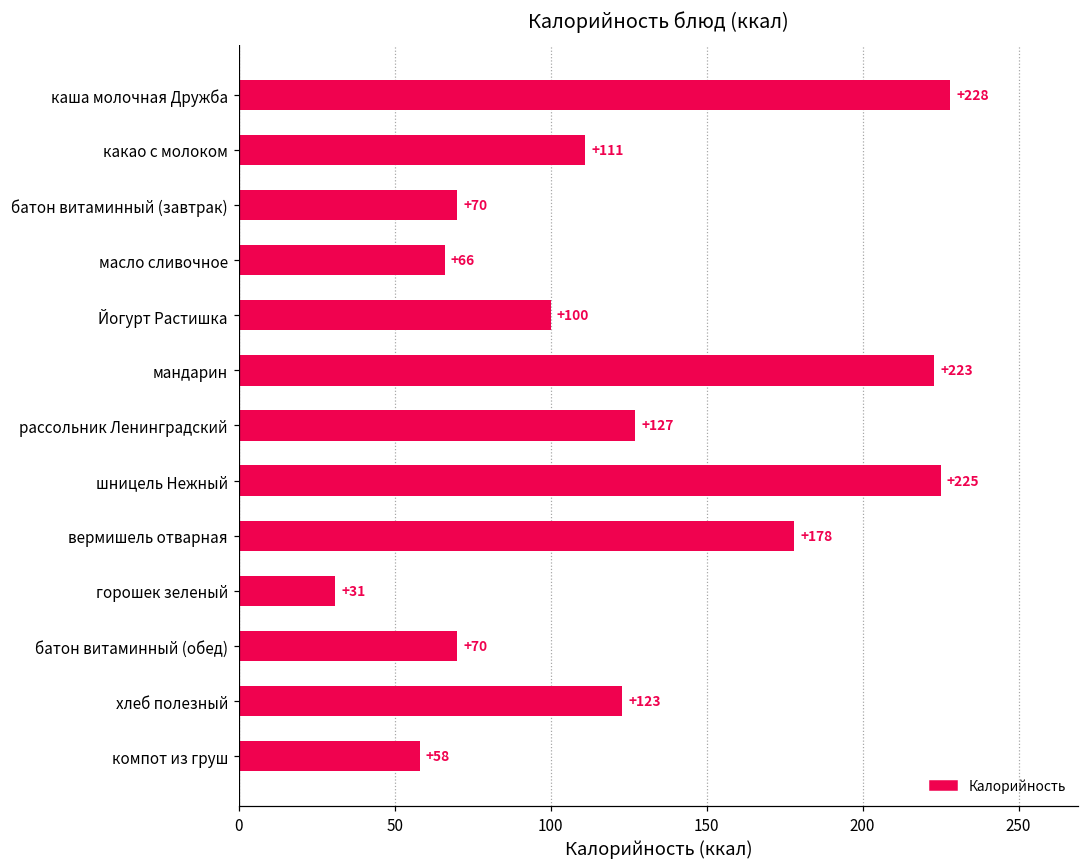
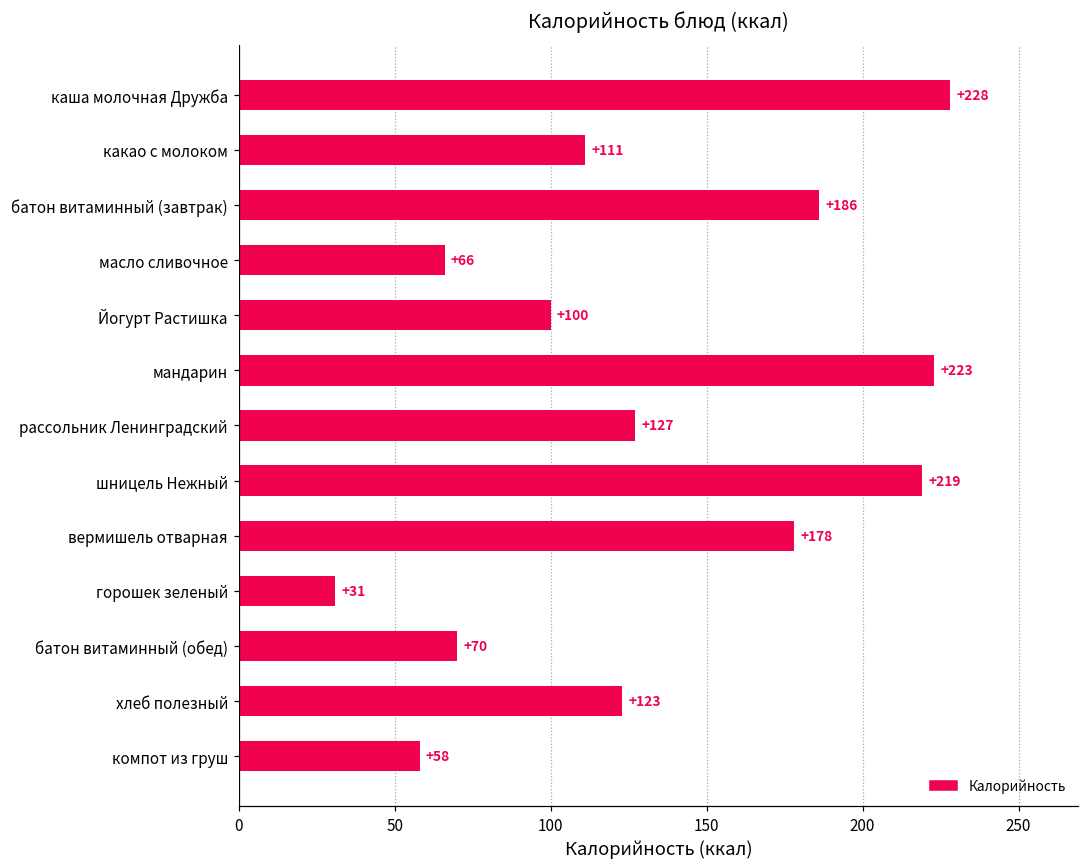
батон витаминный (завтрак): +70 -> +186
шницель Нежный: +225 -> +219
